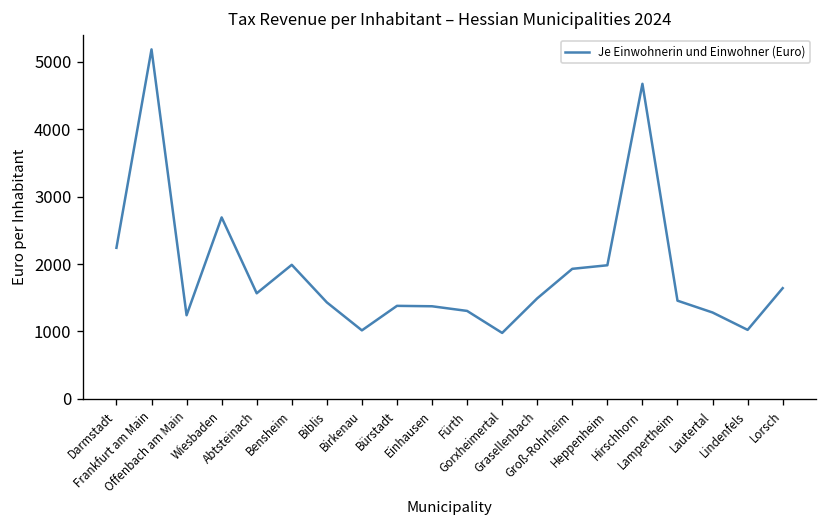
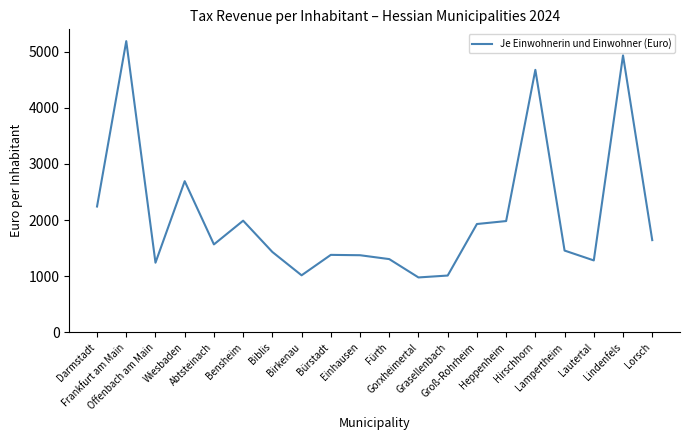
Grasellenbach: 1500 -> 1000
Lindenfels: 1000 -> 4900
